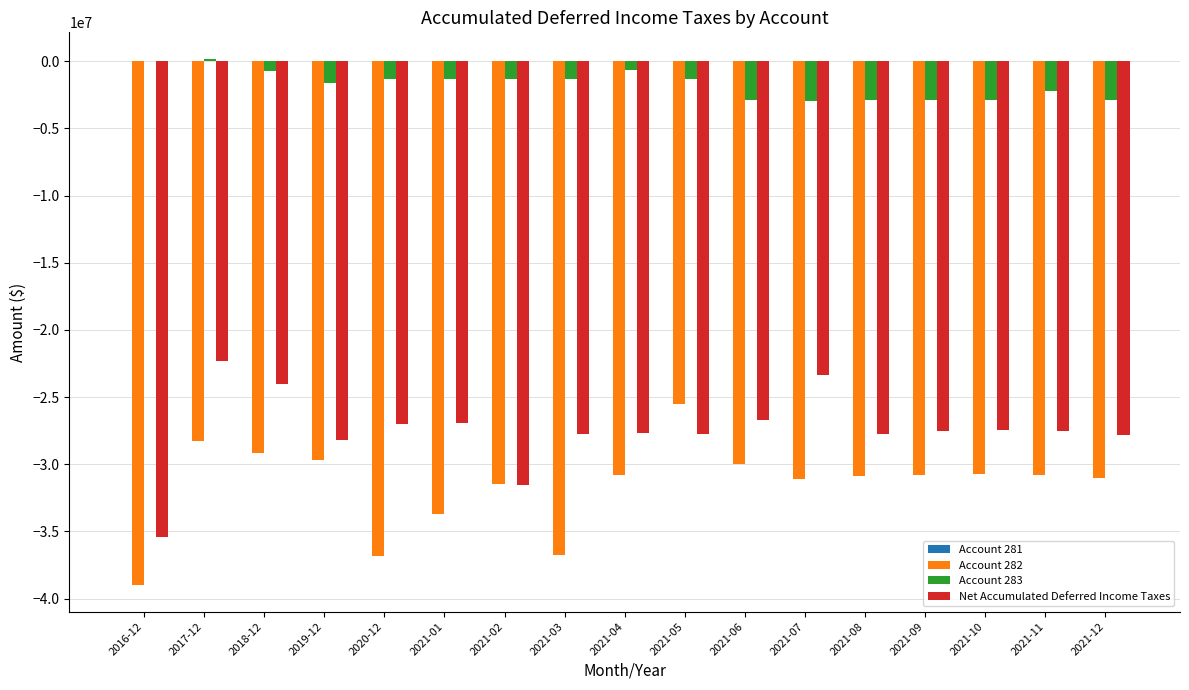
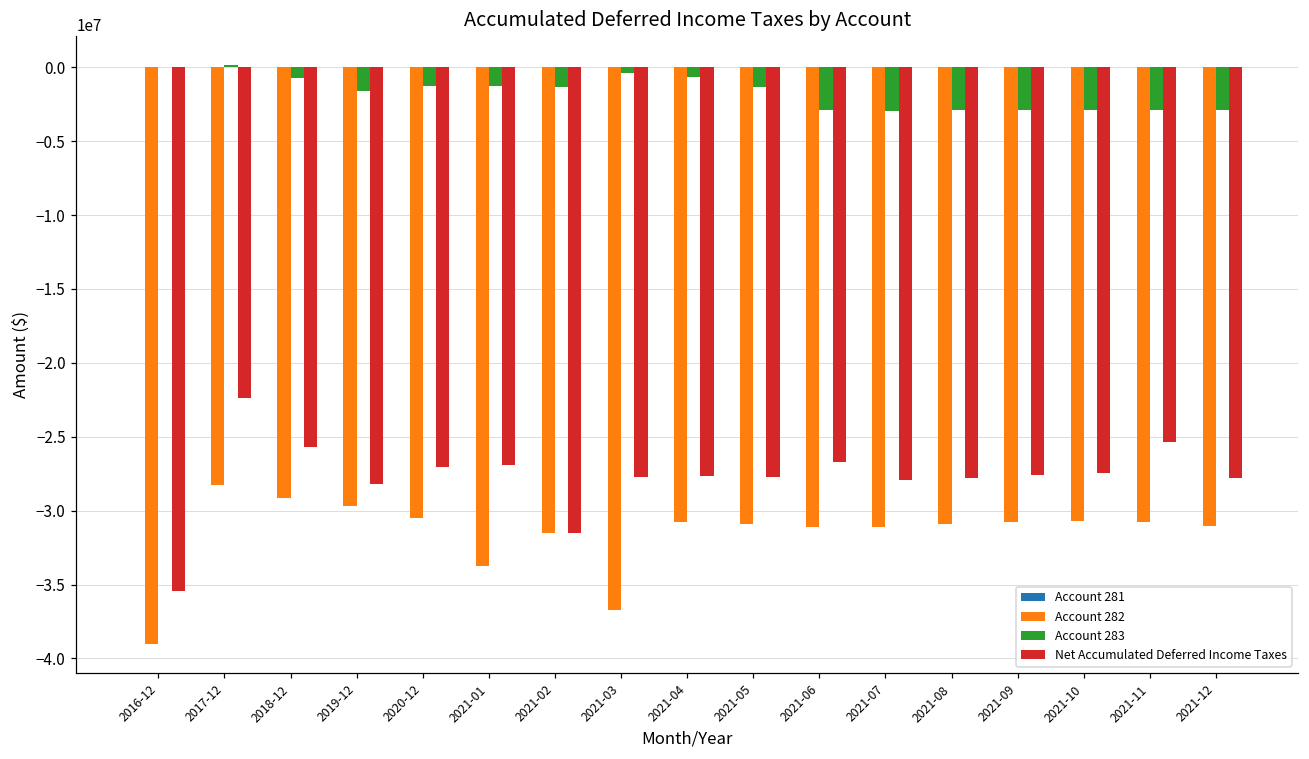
Net Accumulated Deferred Income Taxes, 2018-12: -24000000 -> -25700000
Account 282, 2020-12: -36900000 -> -30500000
Account 283, 2021-03: -1300000 -> -400000
Account 282, 2021-05: -25500000 -> -30900000
Account 282, 2021-06: -30000000 -> -31100000
Net Accumulated Deferred Income Taxes, 2021-07: -23300000 -> -27900000
Account 283, 2021-11: -2200000 -> -2900000
Net Accumulated Deferred Income Taxes, 2021-11: -27500000 -> -25400000
